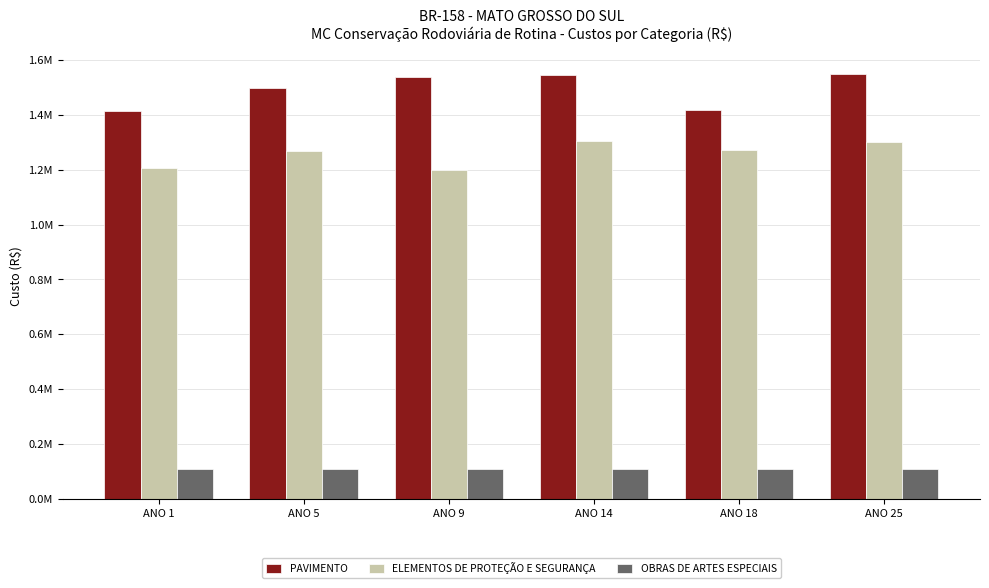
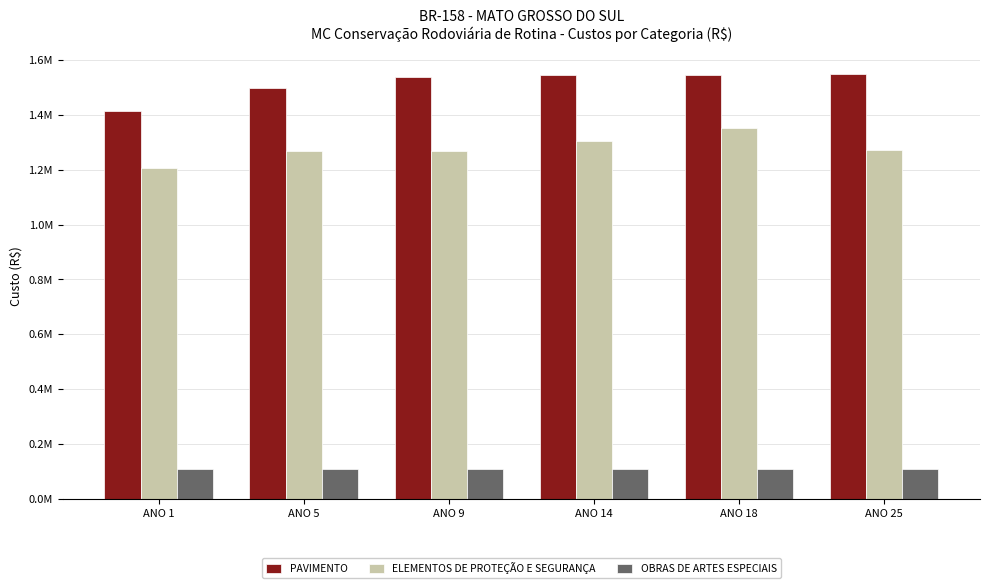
ELEMENTOS DE PROTEÇÃO E SEGURANÇA, ANO 9: 1200000 -> 1270000
PAVIMENTO, ANO 18: 1420000 -> 1540000
ELEMENTOS DE PROTEÇÃO E SEGURANÇA, ANO 18: 1270000 -> 1350000
ELEMENTOS DE PROTEÇÃO E SEGURANÇA, ANO 25: 1300000 -> 1270000
